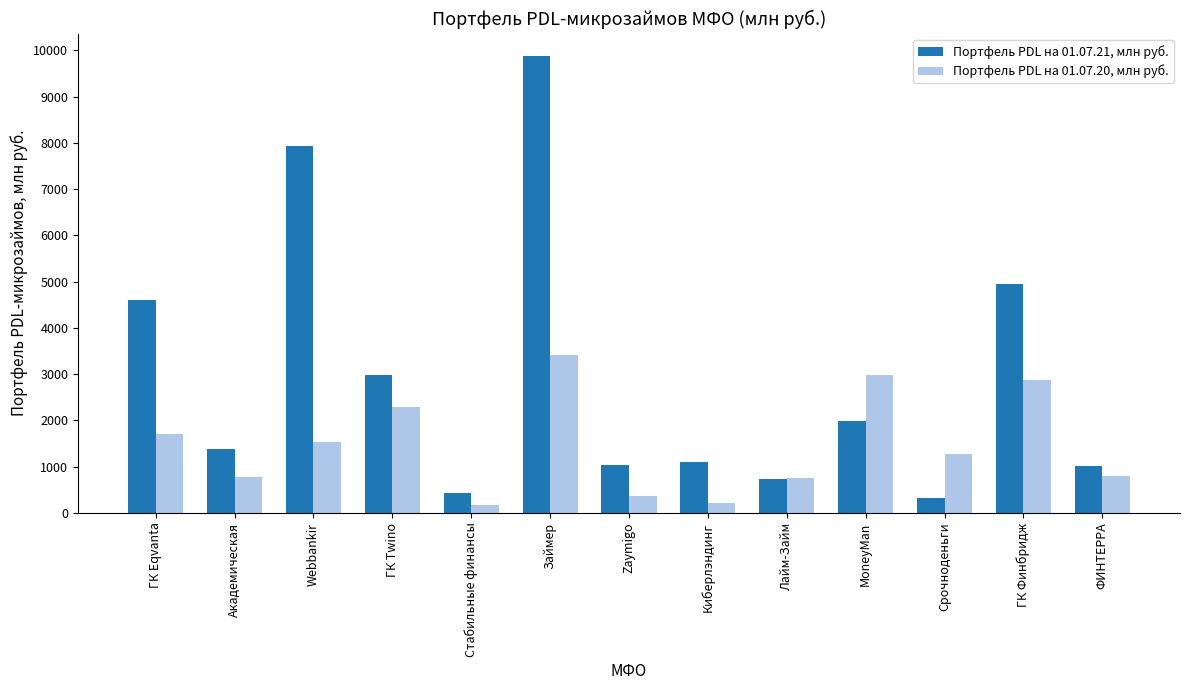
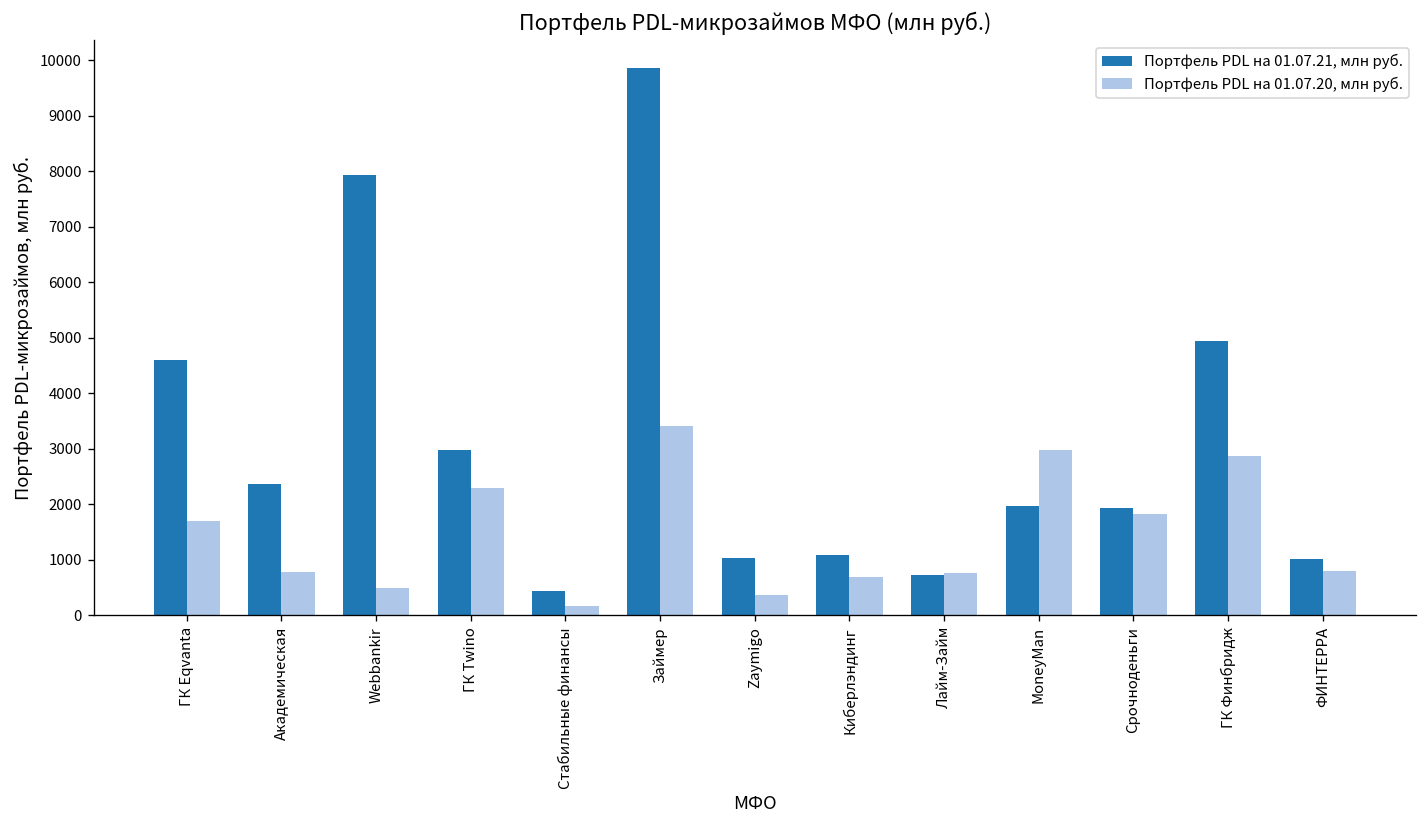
Портфель PDL на 01.07.21, млн руб., Академическая: 1400 -> 2400
Портфель PDL на 01.07.20, млн руб., Webbankir: 1500 -> 500
Портфель PDL на 01.07.20, млн руб., Киберлэндинг: 200 -> 700
Портфель PDL на 01.07.21, млн руб., Срочноденьги: 300 -> 1900
Портфель PDL на 01.07.20, млн руб., Срочноденьги: 1300 -> 1800
